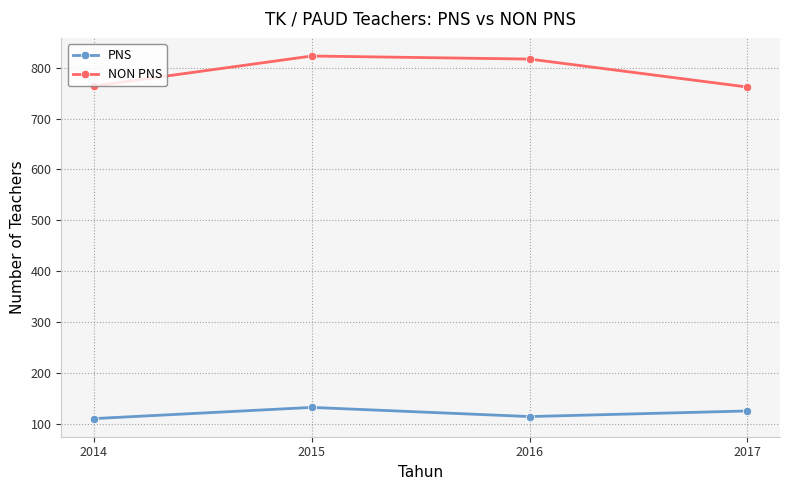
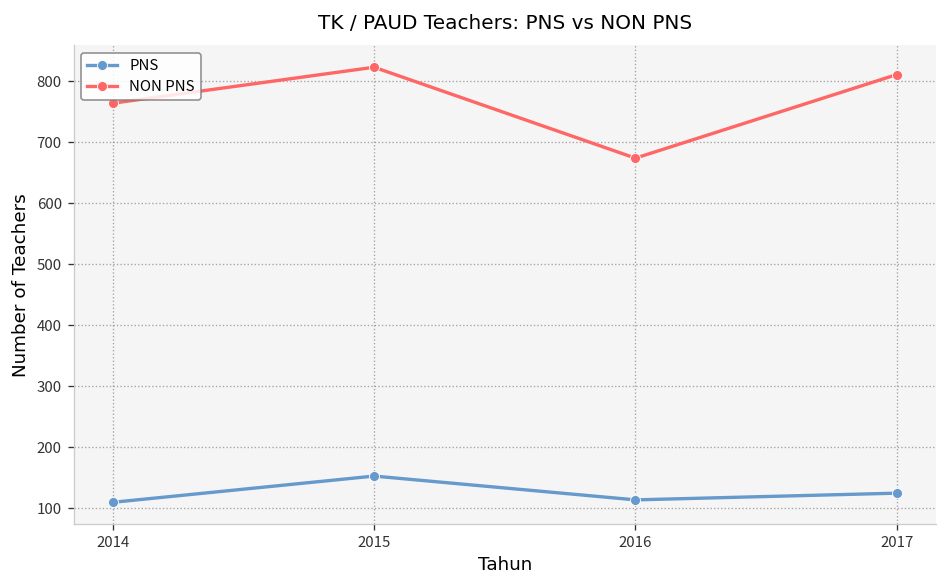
PNS, 2015: 130 -> 150
NON PNS, 2016: 820 -> 670
NON PNS, 2017: 760 -> 810
